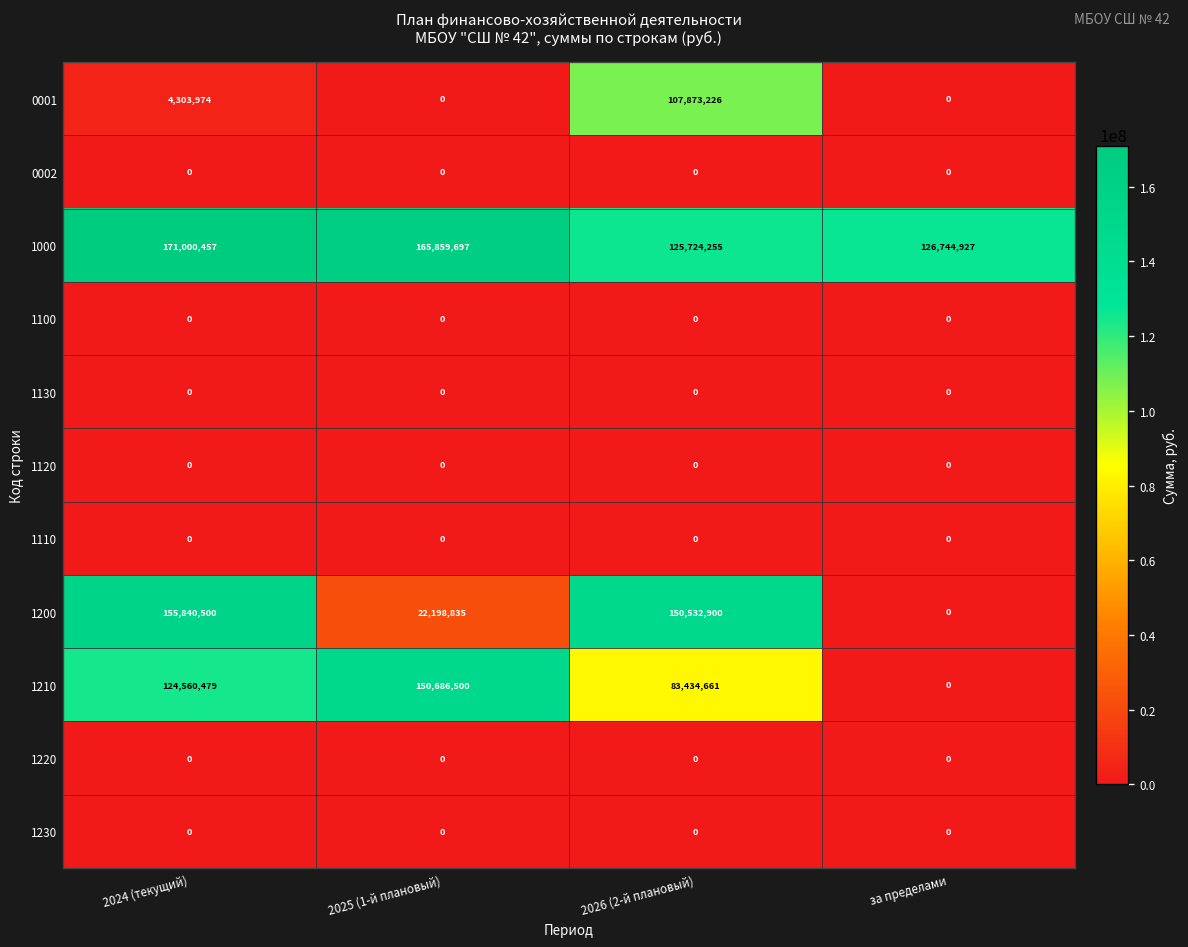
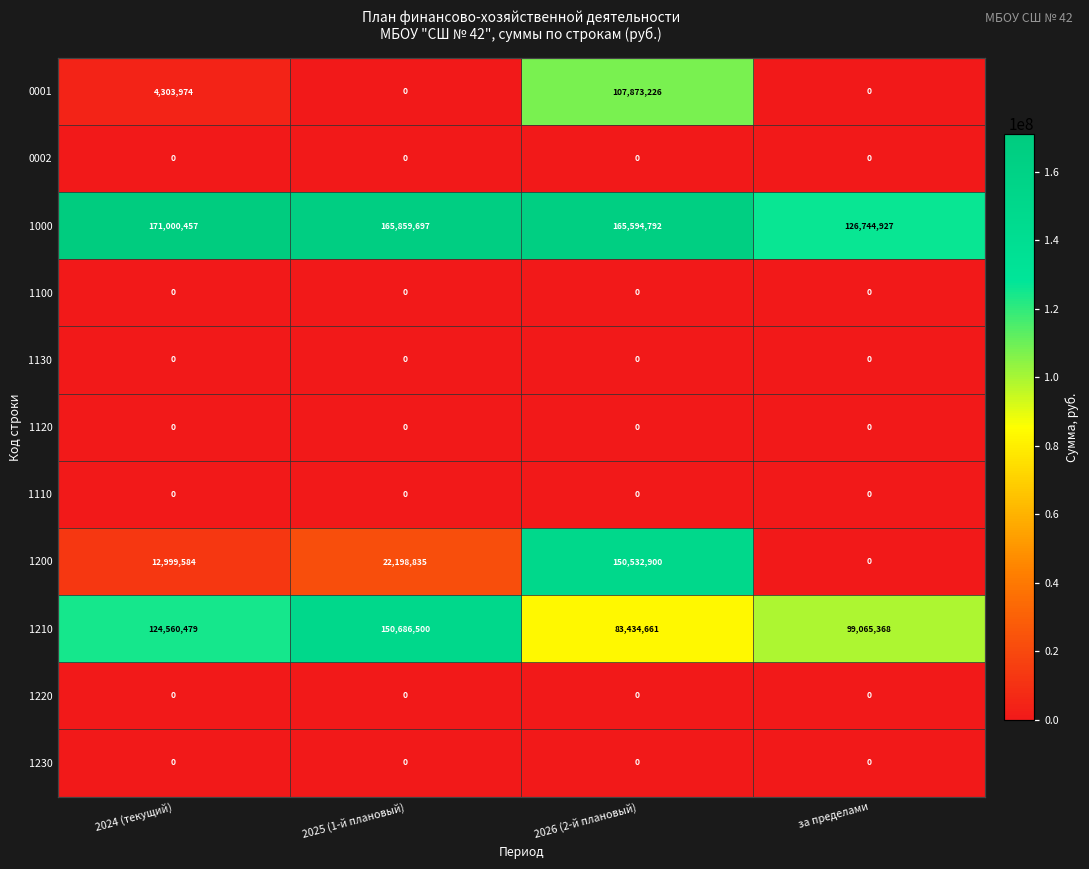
1000, 2026 (2-й плановый): 125,724,255 -> 165,594,792
1200, 2024 (текущий): 155,840,500 -> 12,999,584
1210, за пределами: 0 -> 99,065,368
